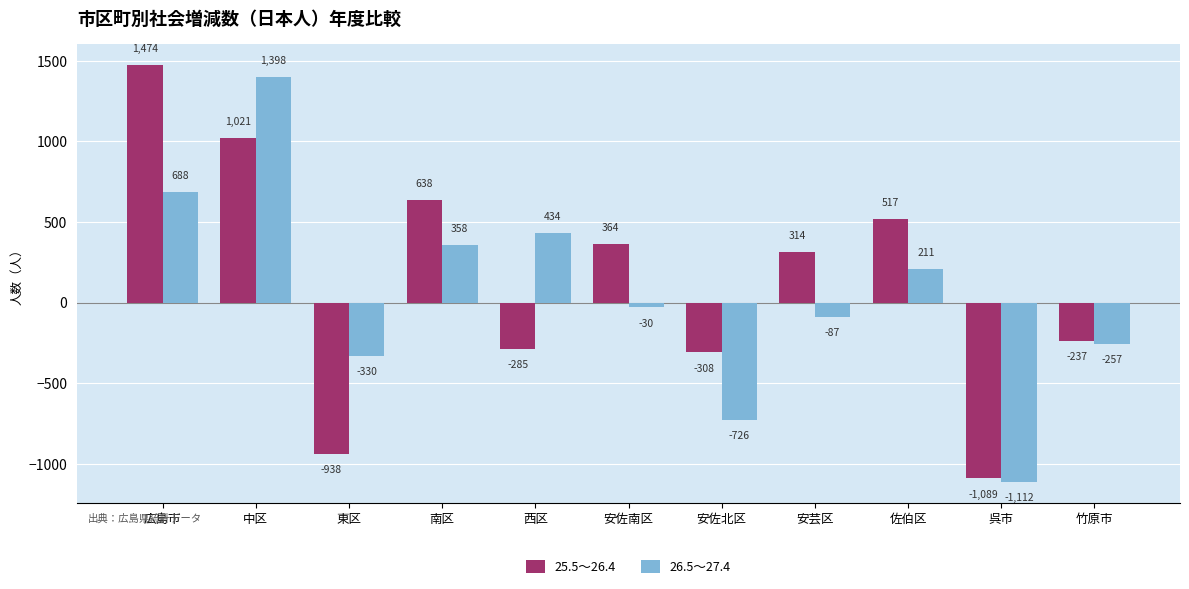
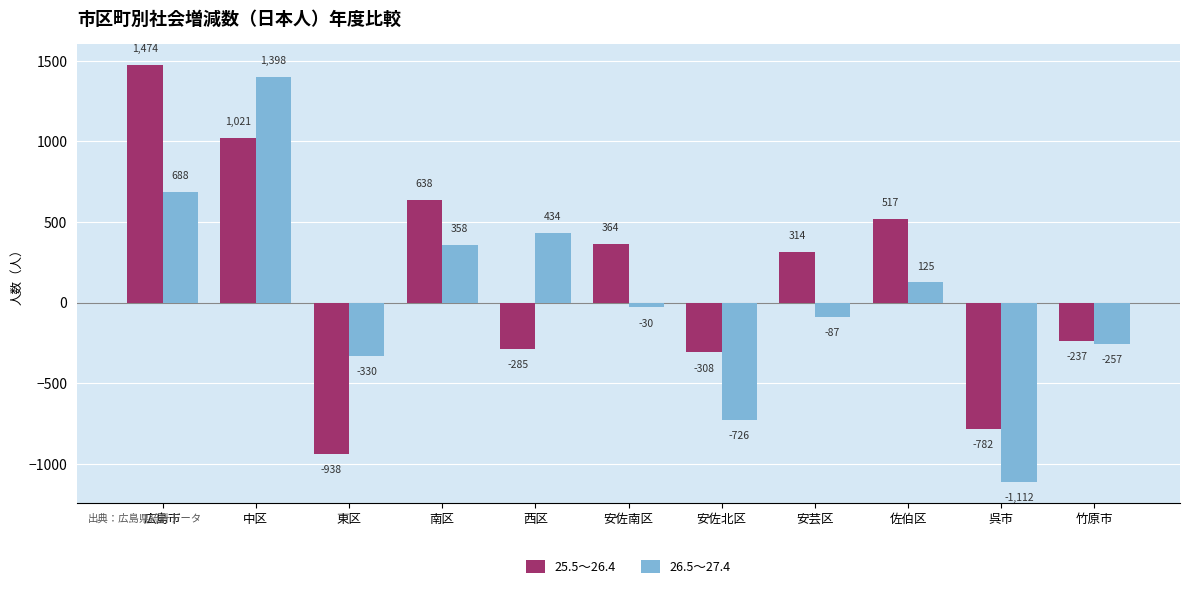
26.5～27.4, 佐伯区: 211 -> 125
25.5～26.4, 呉市: -1,089 -> -782
